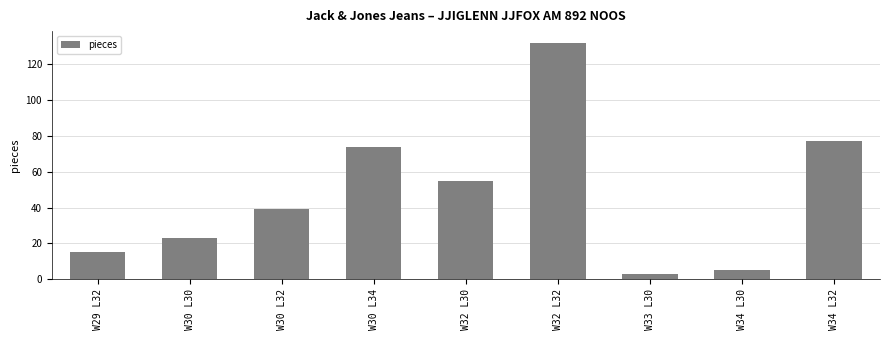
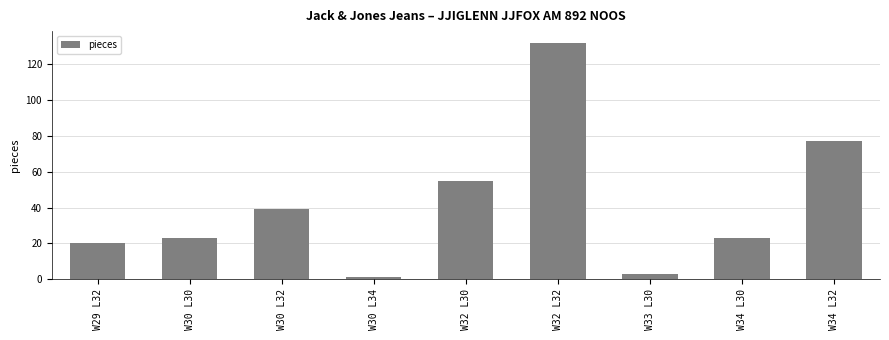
W29 L32: 15 -> 20
W30 L34: 74 -> 1
W34 L30: 5 -> 23
